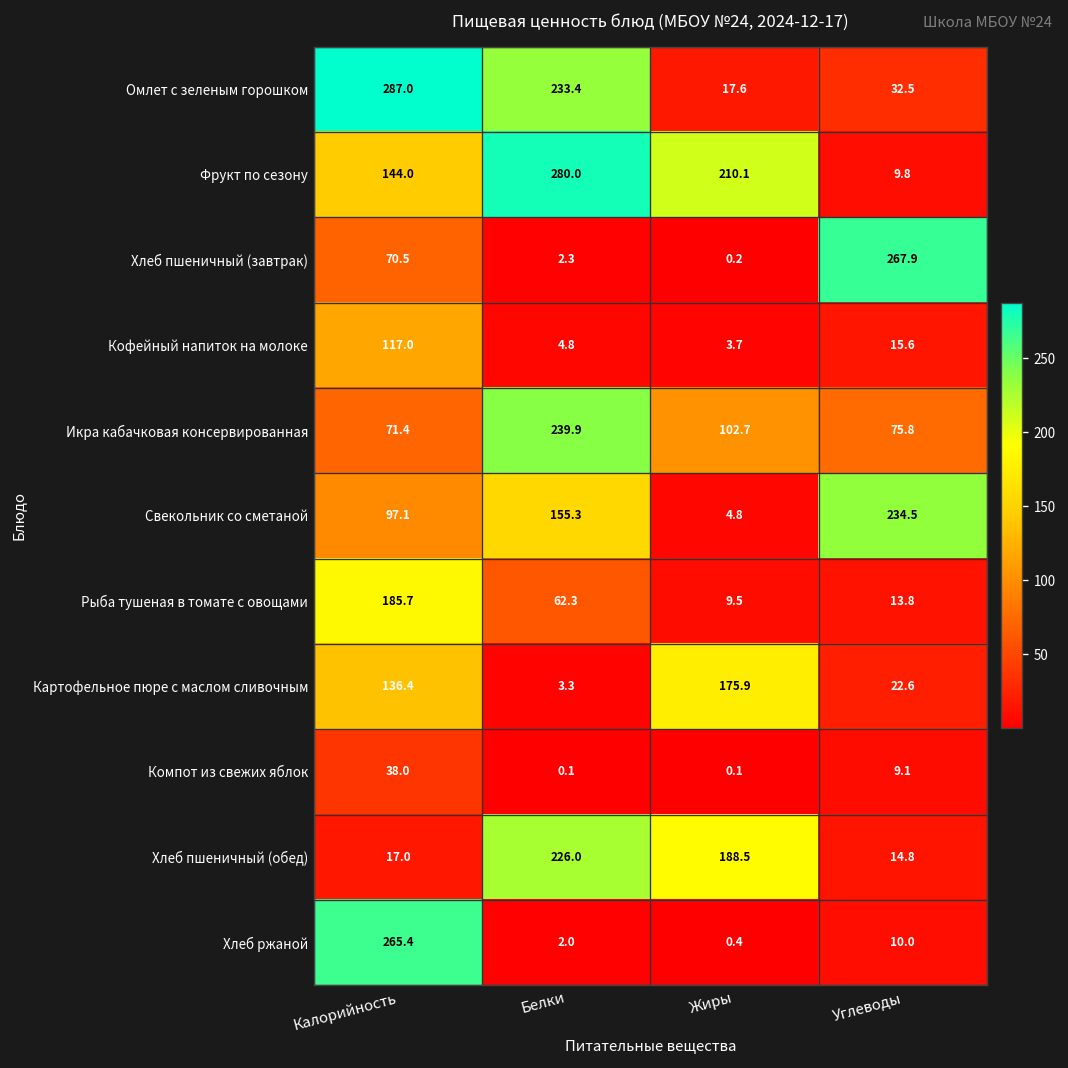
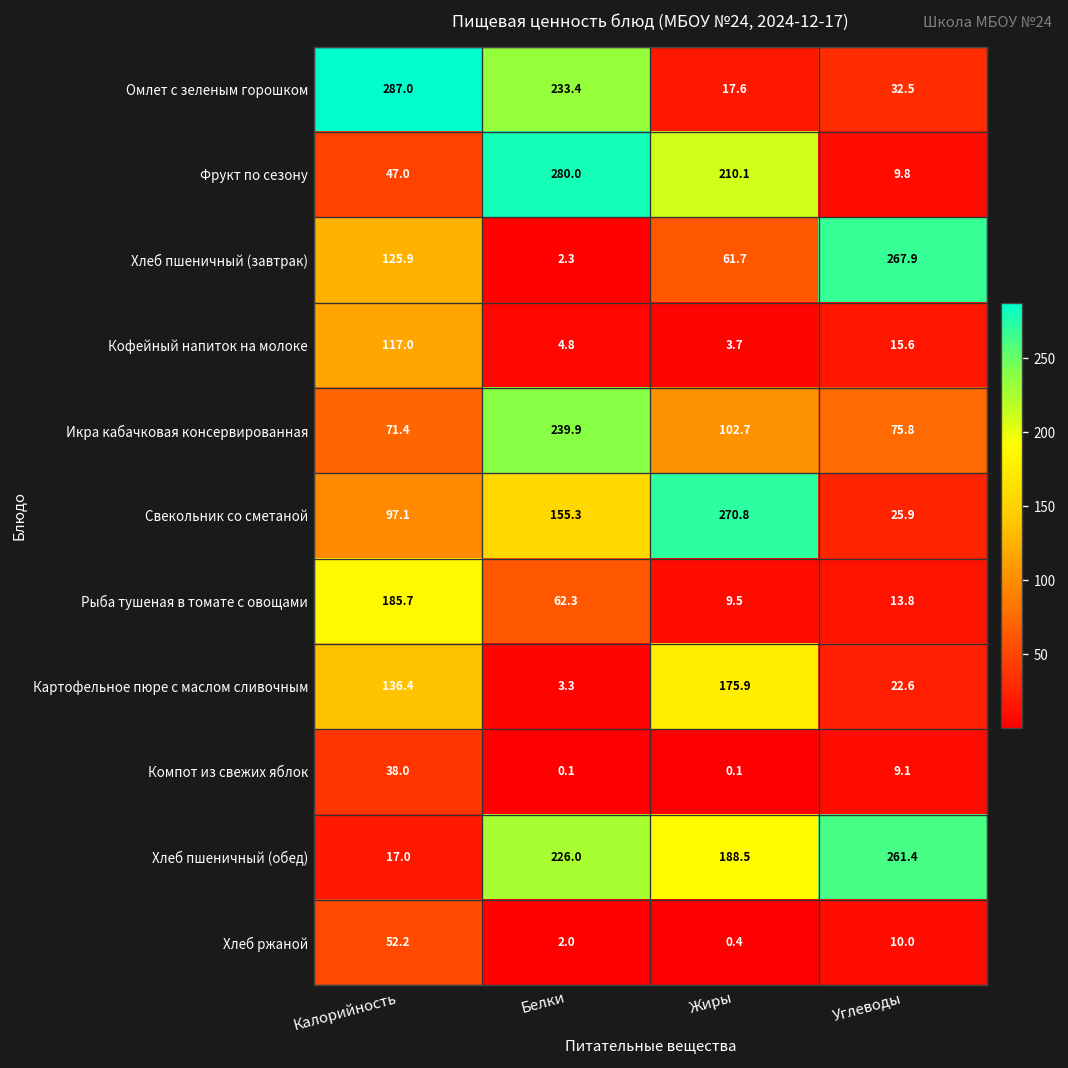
Фрукт по сезону, Калорийность: 144.0 -> 47.0
Хлеб пшеничный (завтрак), Калорийность: 70.5 -> 125.9
Хлеб пшеничный (завтрак), Жиры: 0.2 -> 61.7
Свекольник со сметаной, Жиры: 4.8 -> 270.8
Свекольник со сметаной, Углеводы: 234.5 -> 25.9
Хлеб пшеничный (обед), Углеводы: 14.8 -> 261.4
Хлеб ржаной, Калорийность: 265.4 -> 52.2
